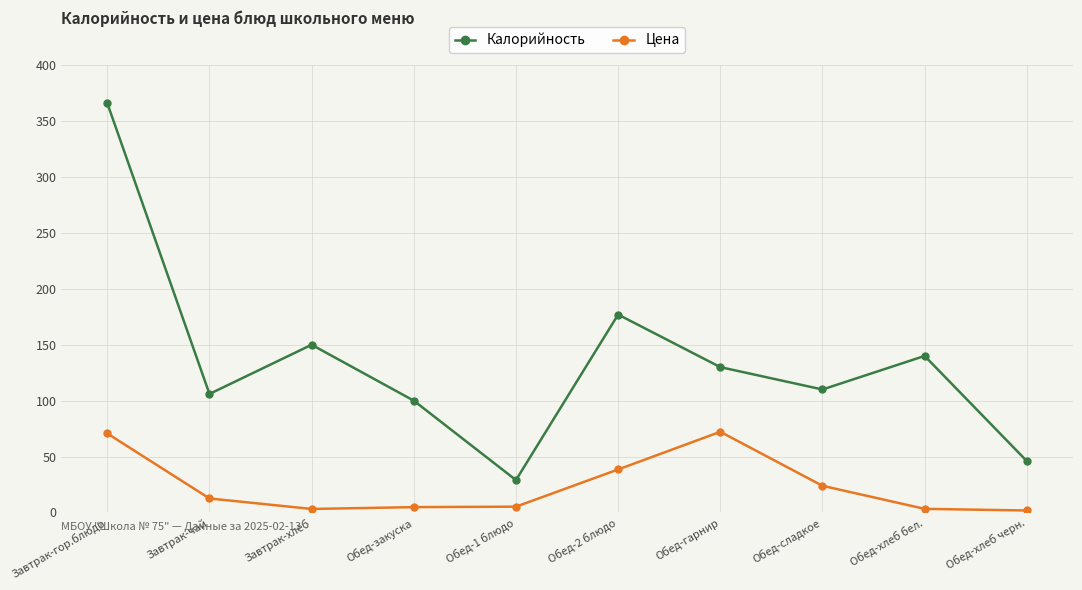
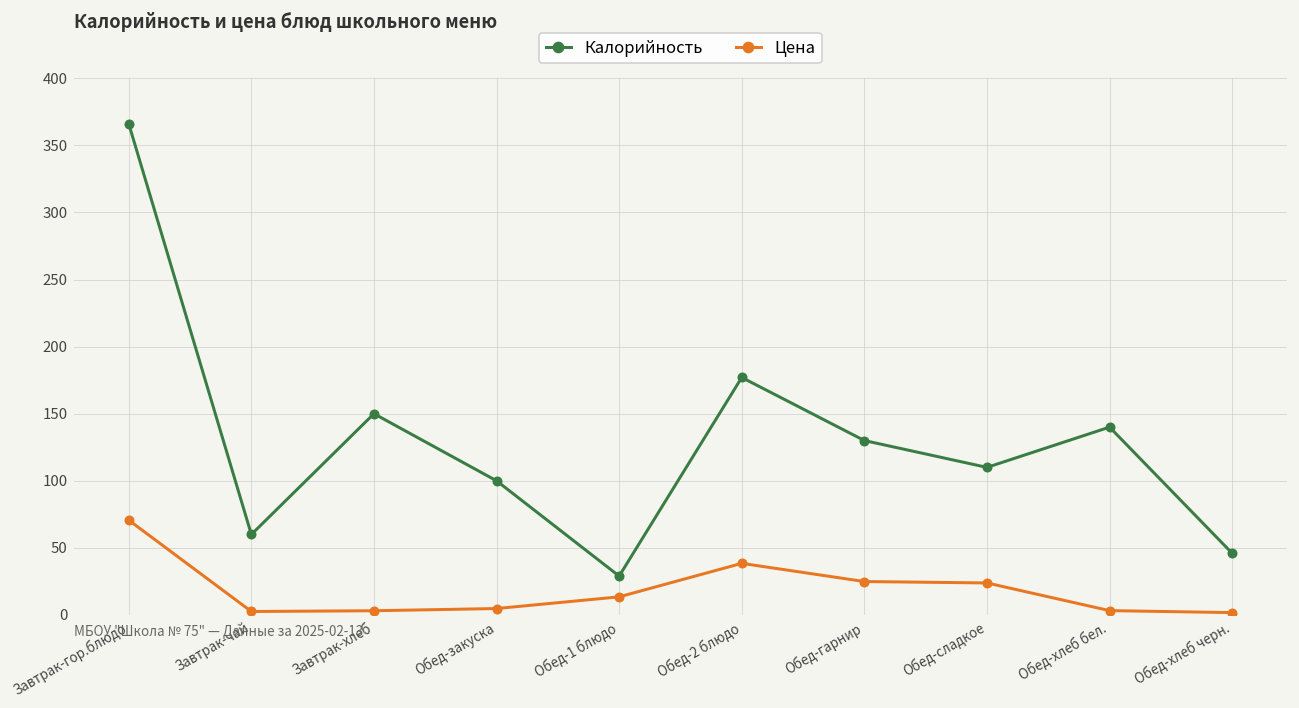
Калорийность, Завтрак-чай: 106 -> 60
Цена, Завтрак-чай: 13 -> 3
Цена, Обед-1 блюдо: 5 -> 14
Цена, Обед-гарнир: 72 -> 25
